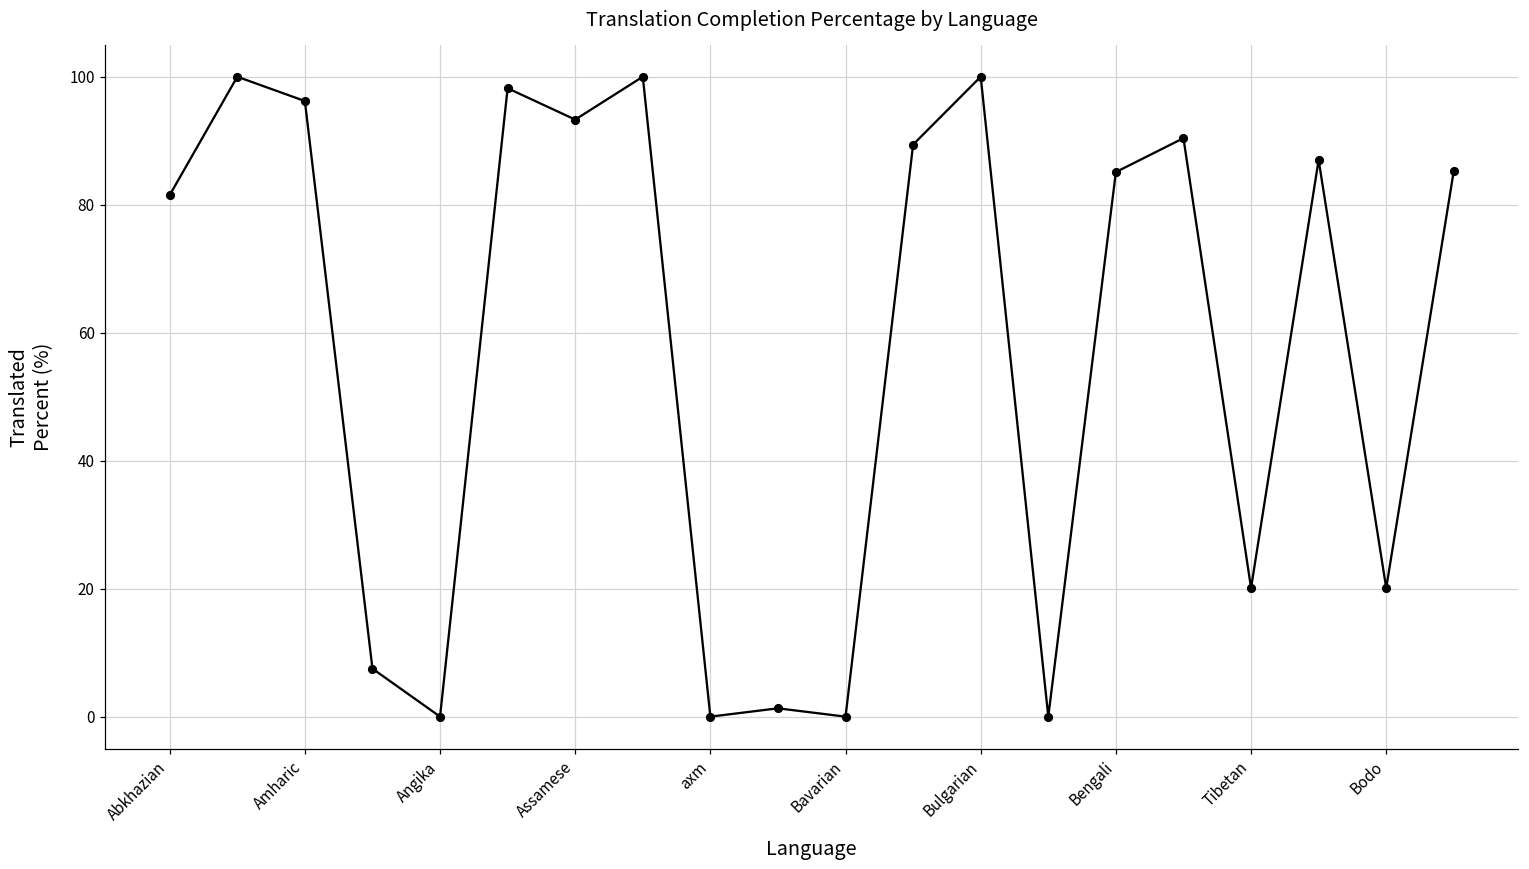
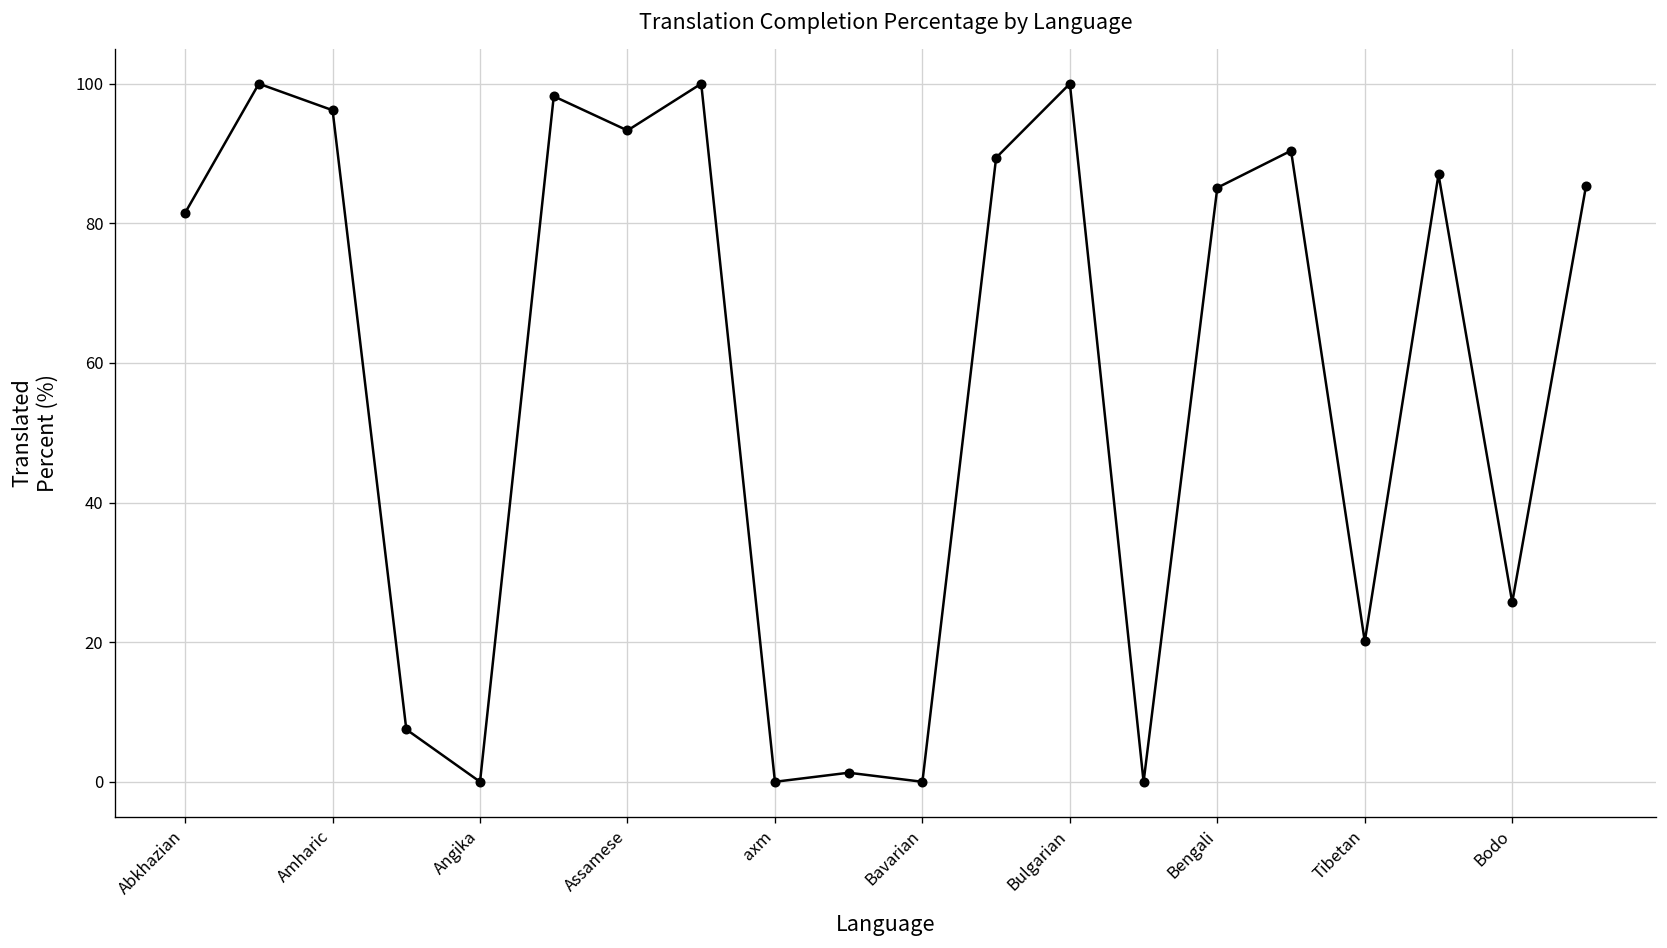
Bodo: 20 -> 26
